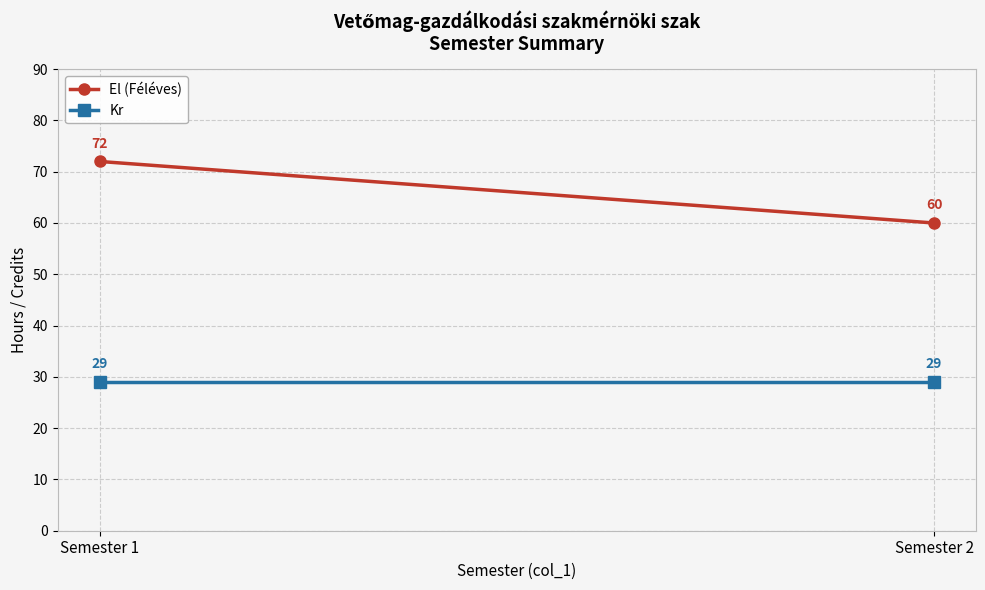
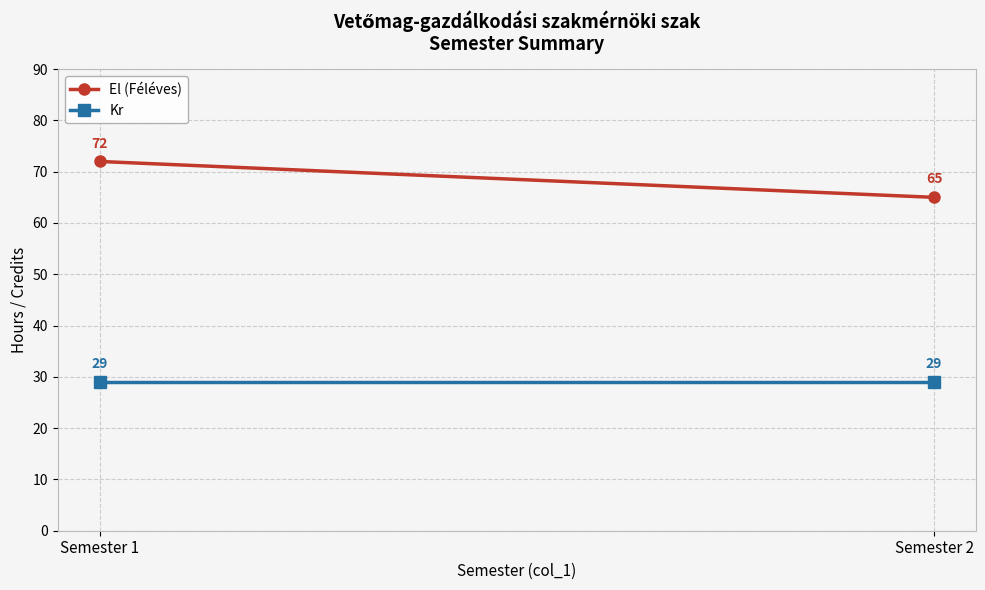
El (Féléves), Semester 2: 60 -> 65
